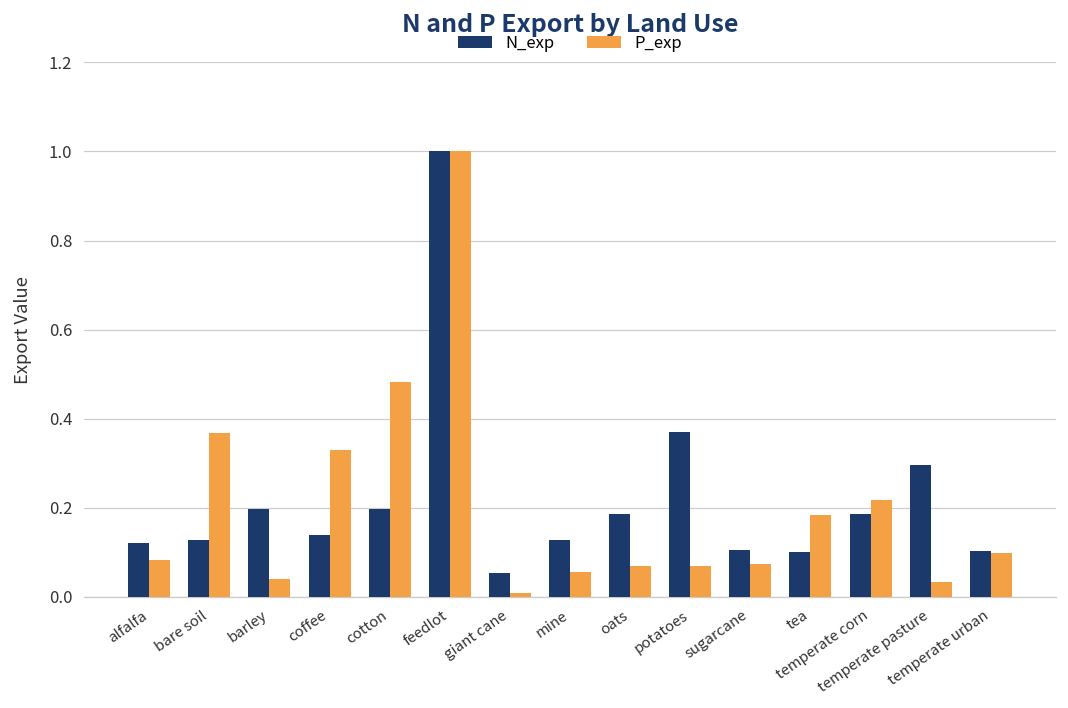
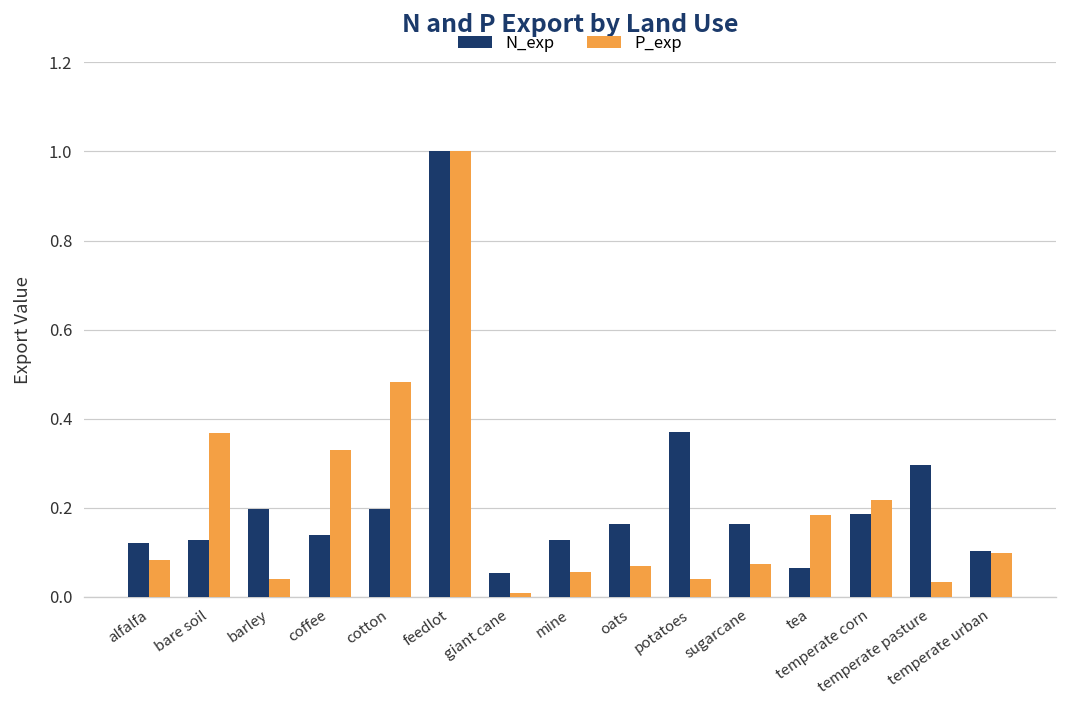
N_exp, oats: 0.19 -> 0.16
P_exp, potatoes: 0.07 -> 0.04
N_exp, sugarcane: 0.11 -> 0.16
N_exp, tea: 0.10 -> 0.06
